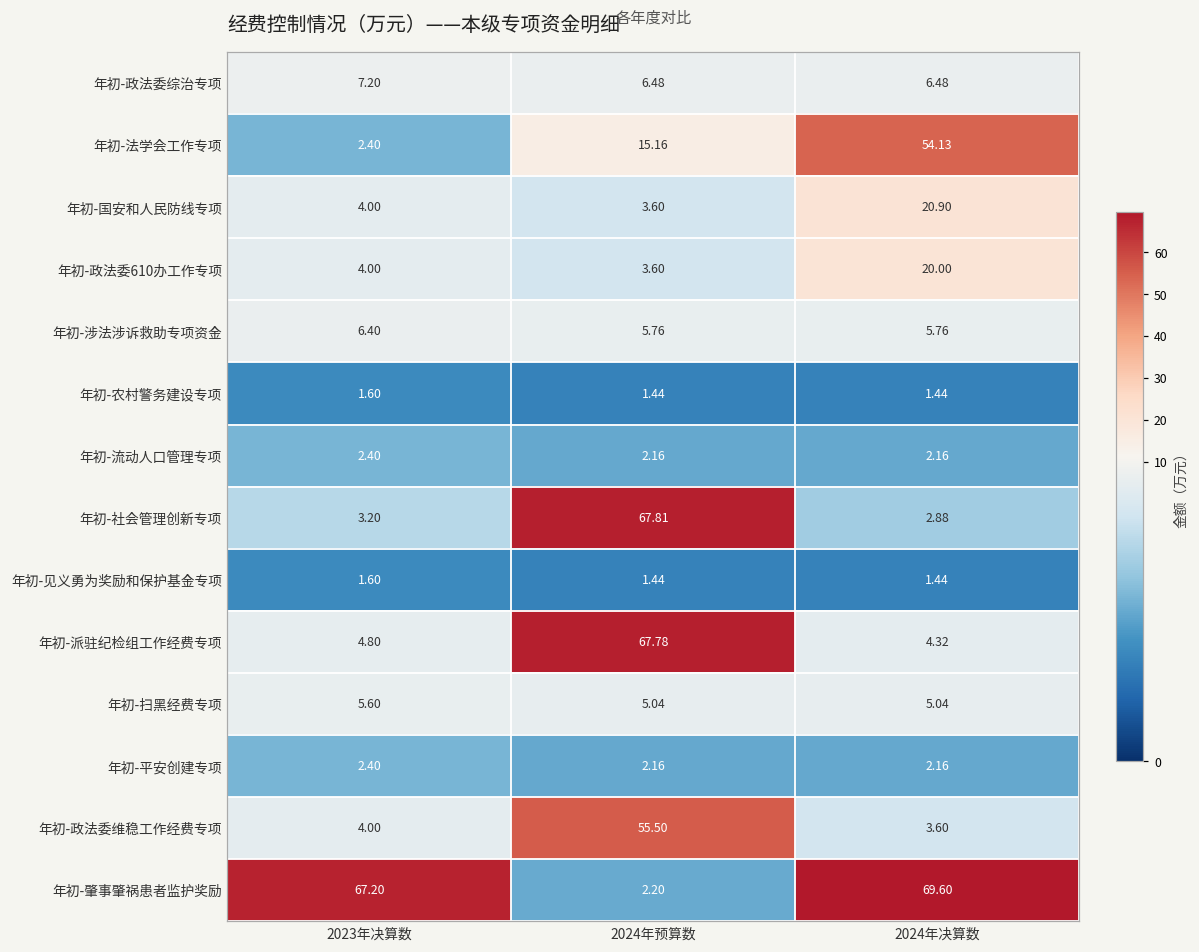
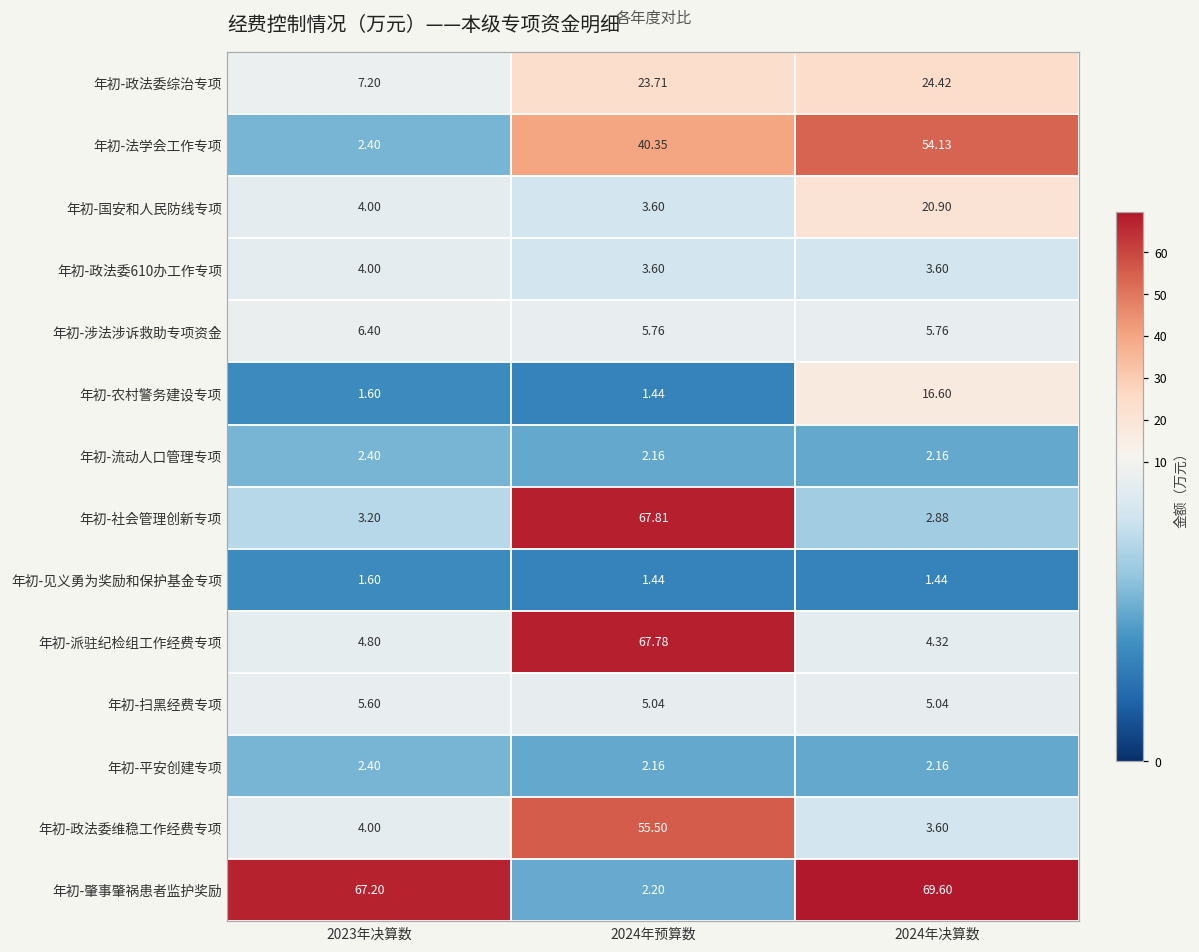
年初-政法委综治专项, 2024年预算数: 6.48 -> 23.71
年初-政法委综治专项, 2024年决算数: 6.48 -> 24.42
年初-法学会工作专项, 2024年预算数: 15.16 -> 40.35
年初-政法委610办工作专项, 2024年决算数: 20.00 -> 3.60
年初-农村警务建设专项, 2024年决算数: 1.44 -> 16.60
